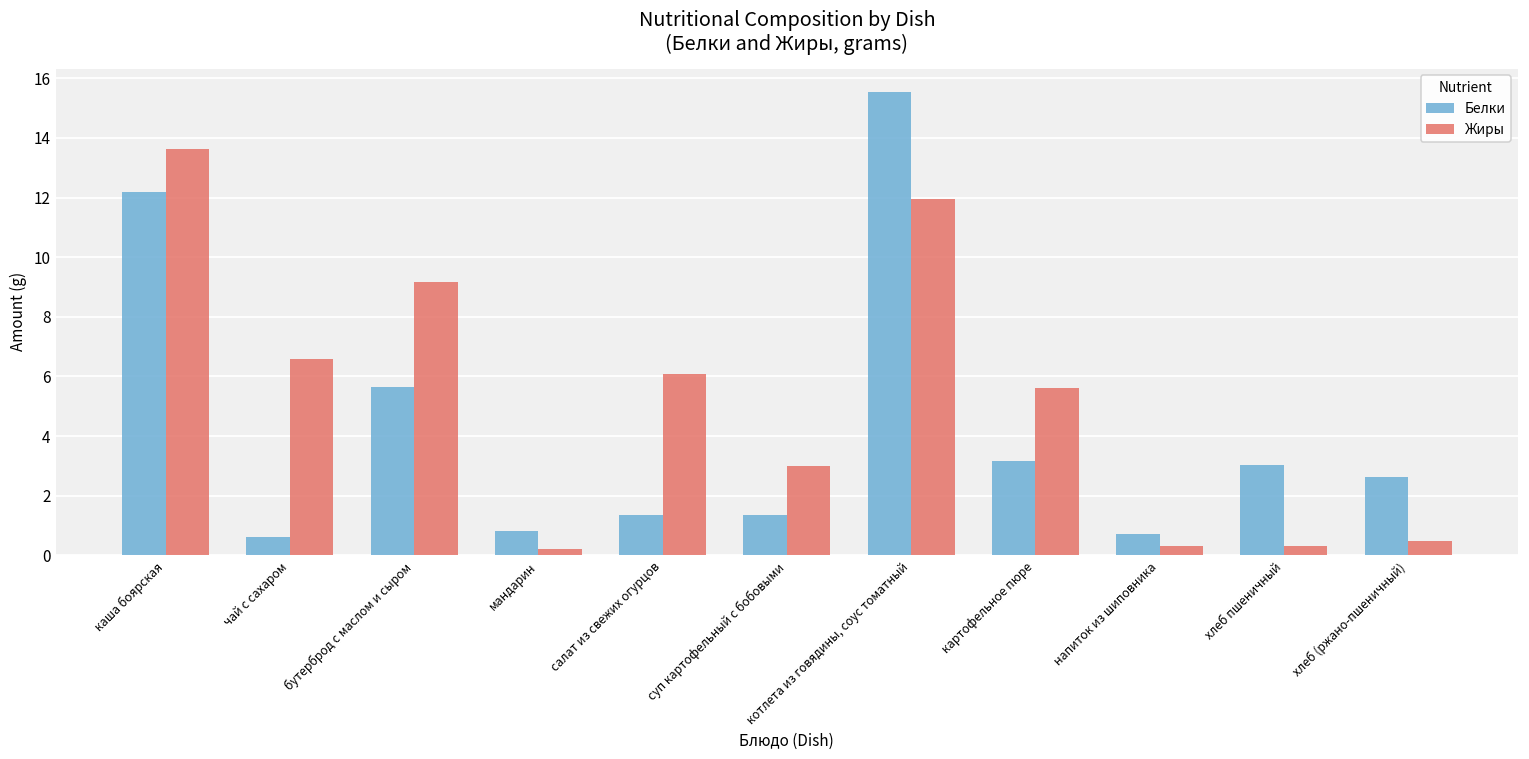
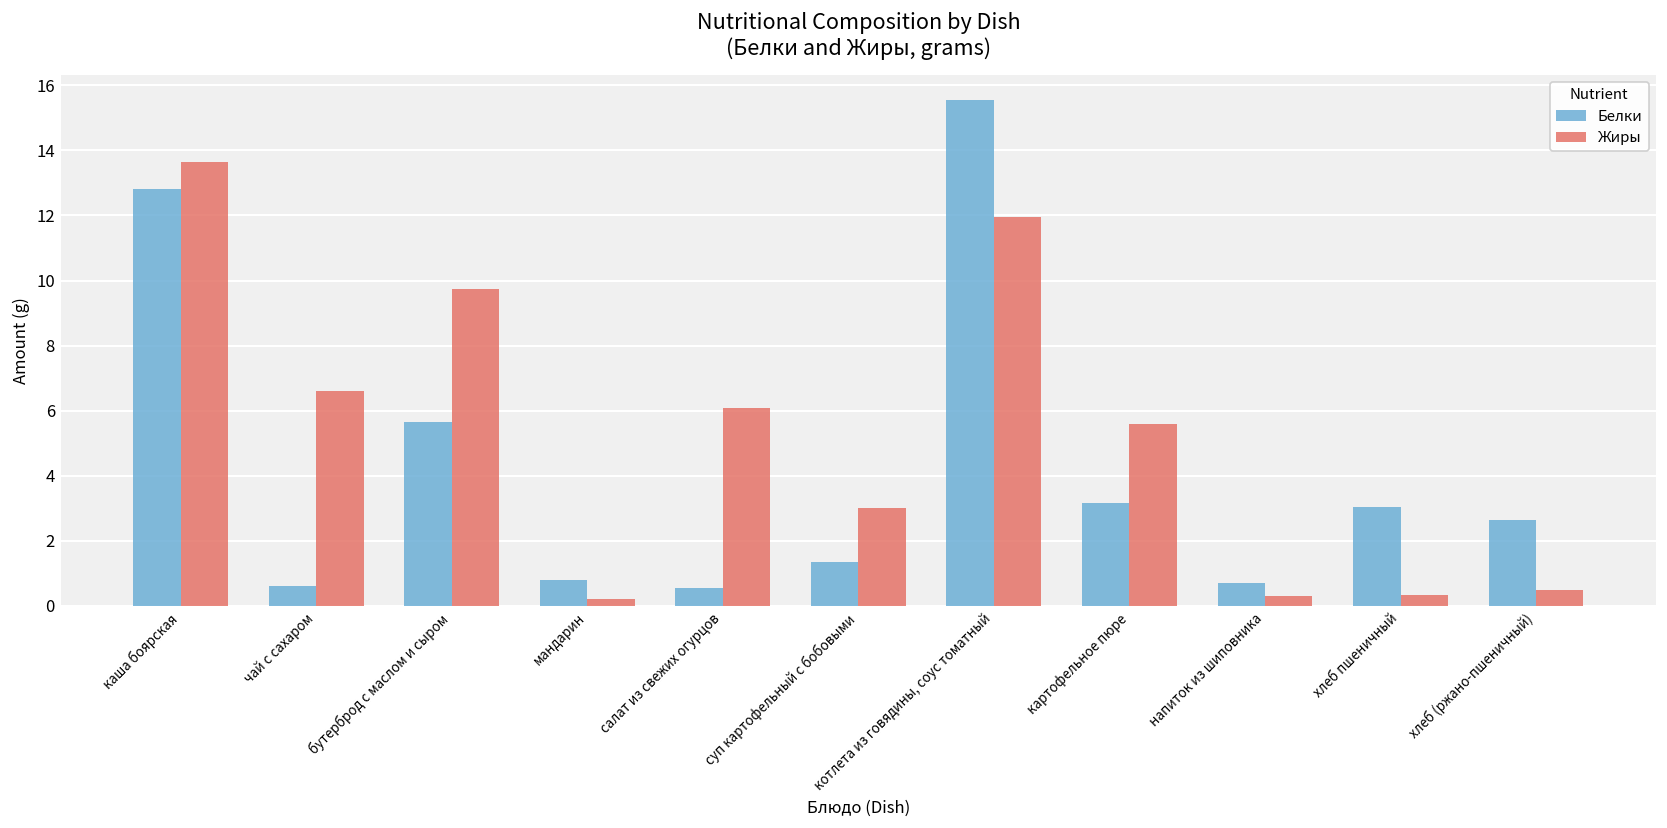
Белки, каша боярская: 12.2 -> 12.8
Жиры, бутерброд с маслом и сыром: 9.2 -> 9.8
Белки, салат из свежих огурцов: 1.3 -> 0.6
